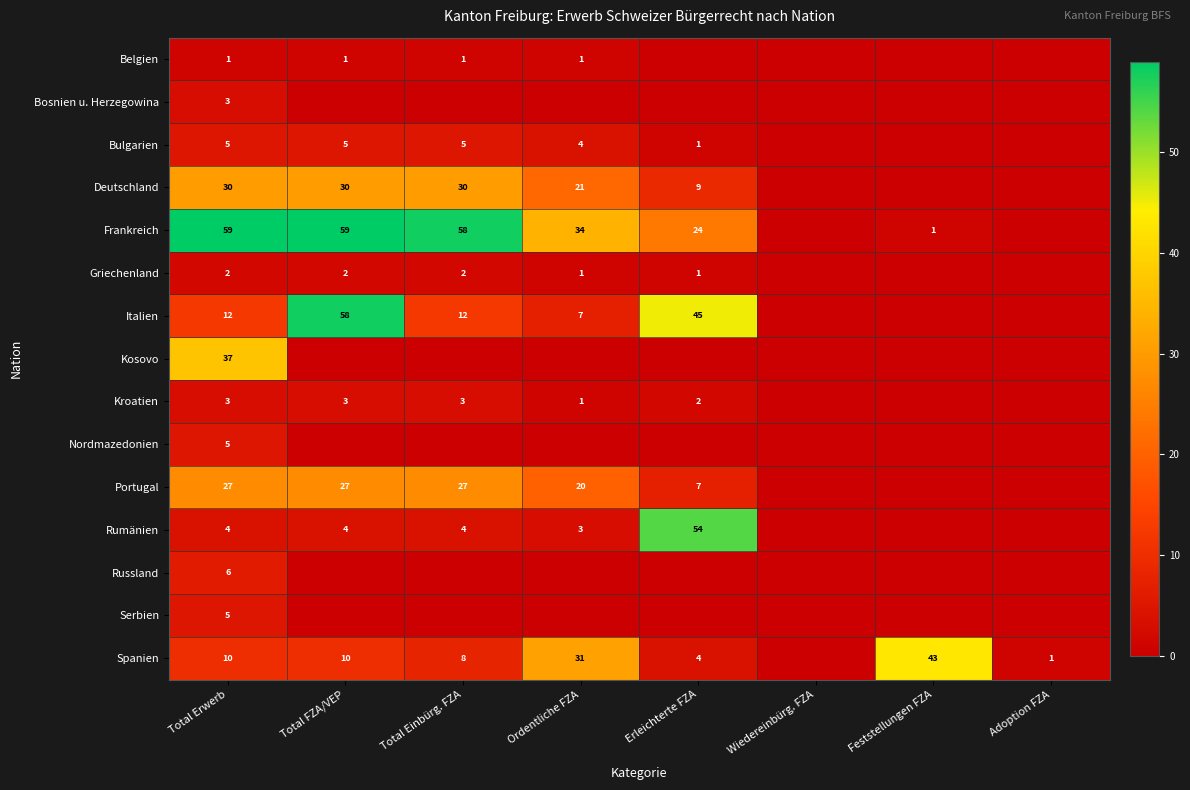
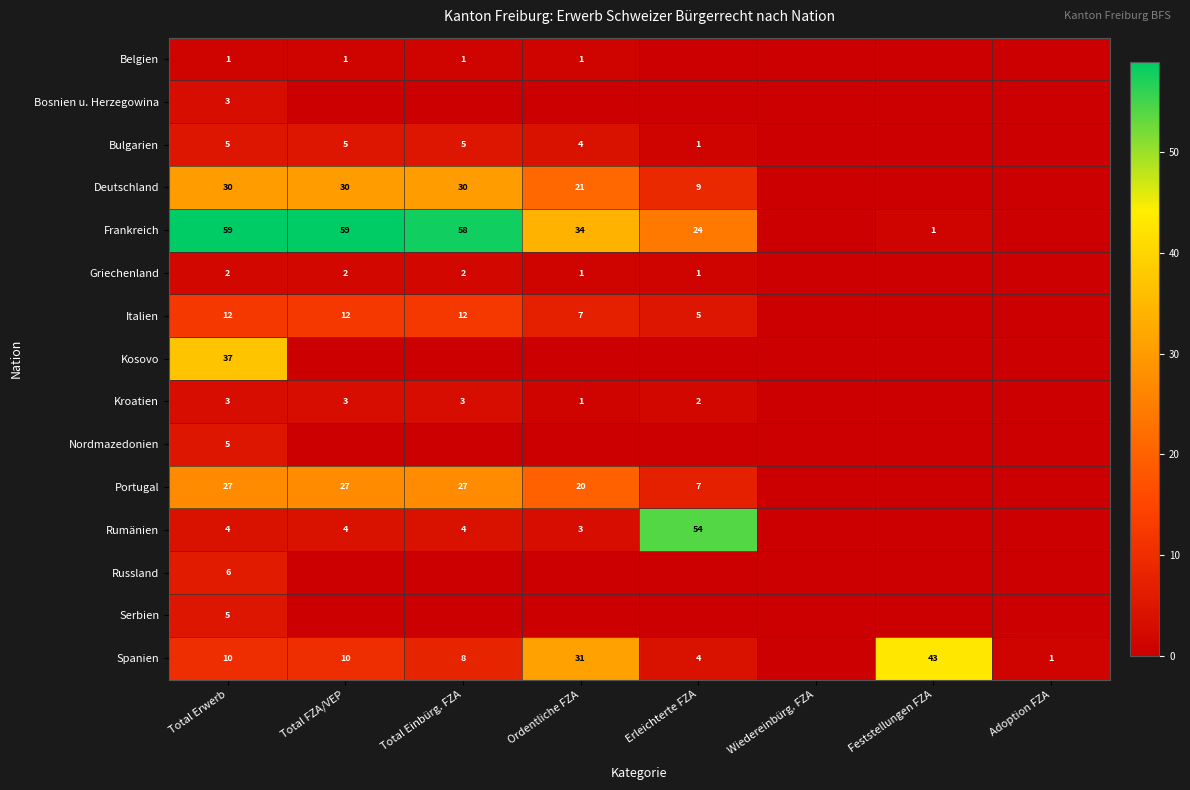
Italien, Total FZA/VEP: 58 -> 12
Italien, Erleichterte FZA: 45 -> 5
